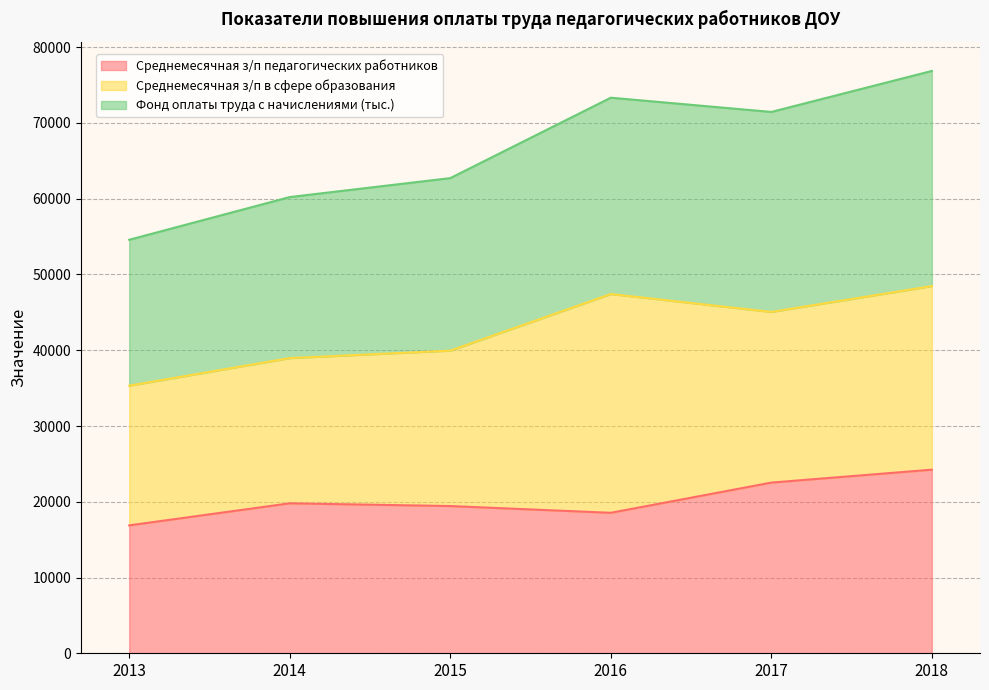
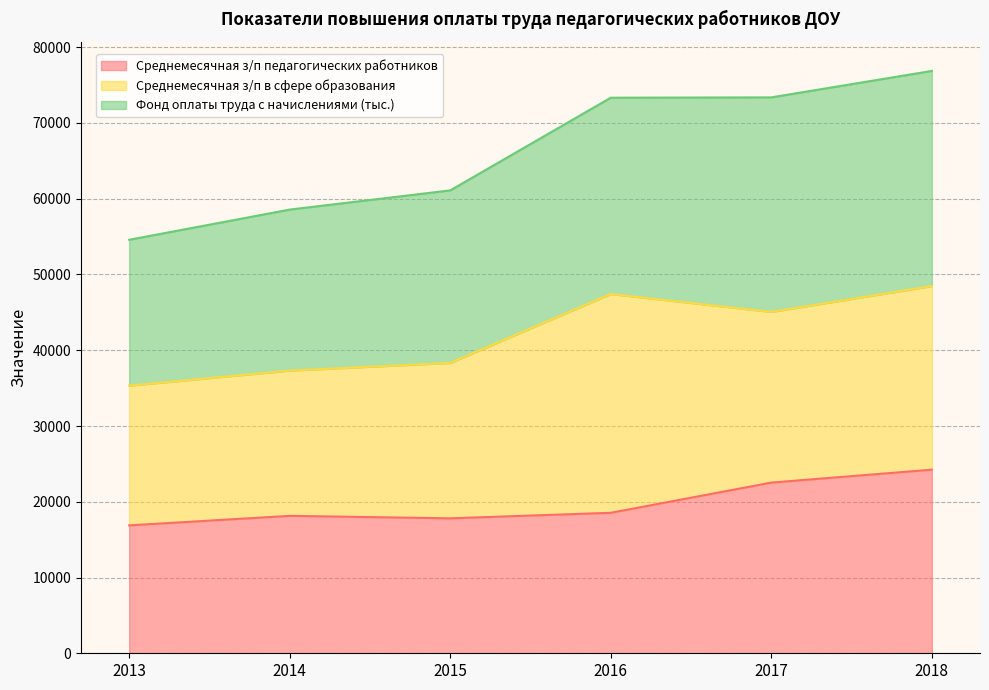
Среднемесячная з/п педагогических работников, 2014: 20000 -> 18000
Среднемесячная з/п педагогических работников, 2015: 19000 -> 18000
Фонд оплаты труда с начислениями (тыс.), 2017: 26000 -> 28000
